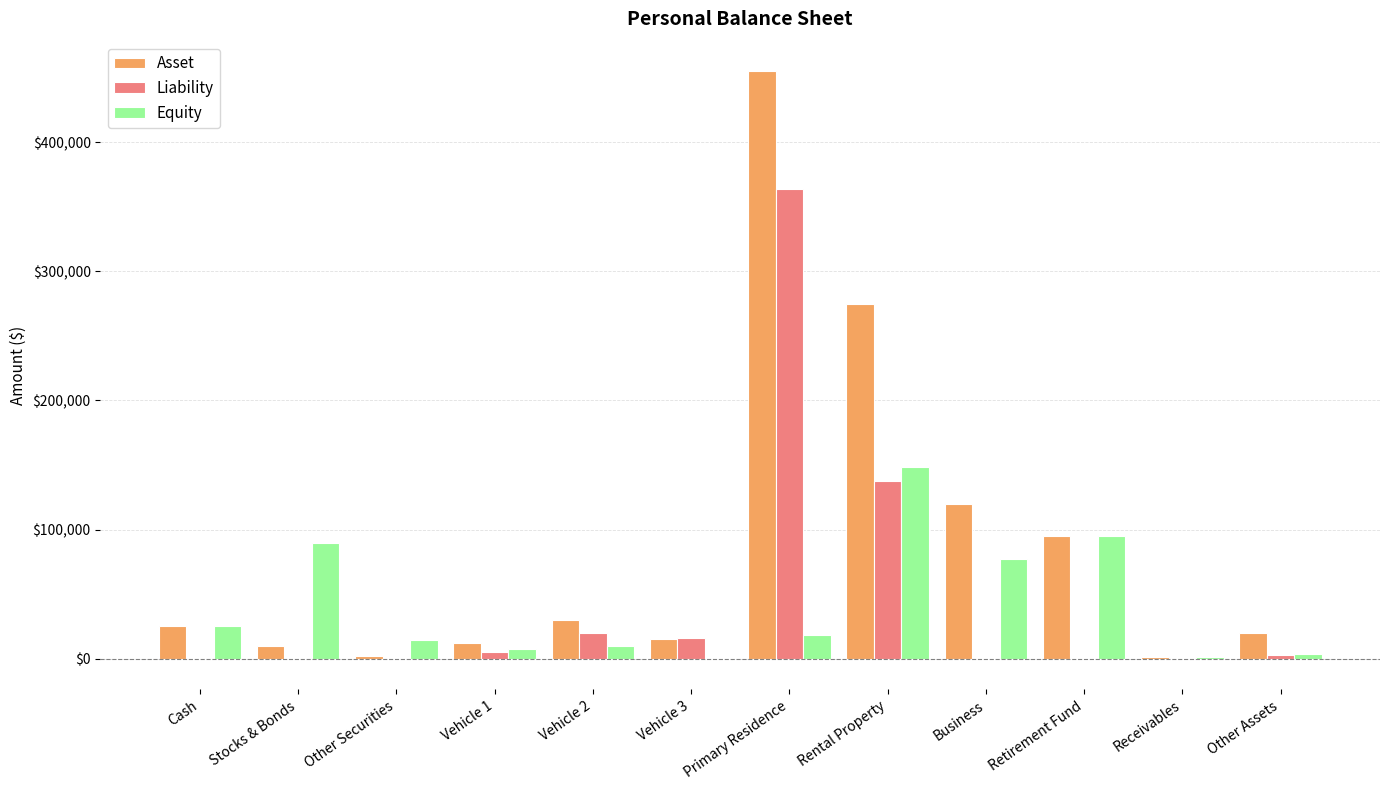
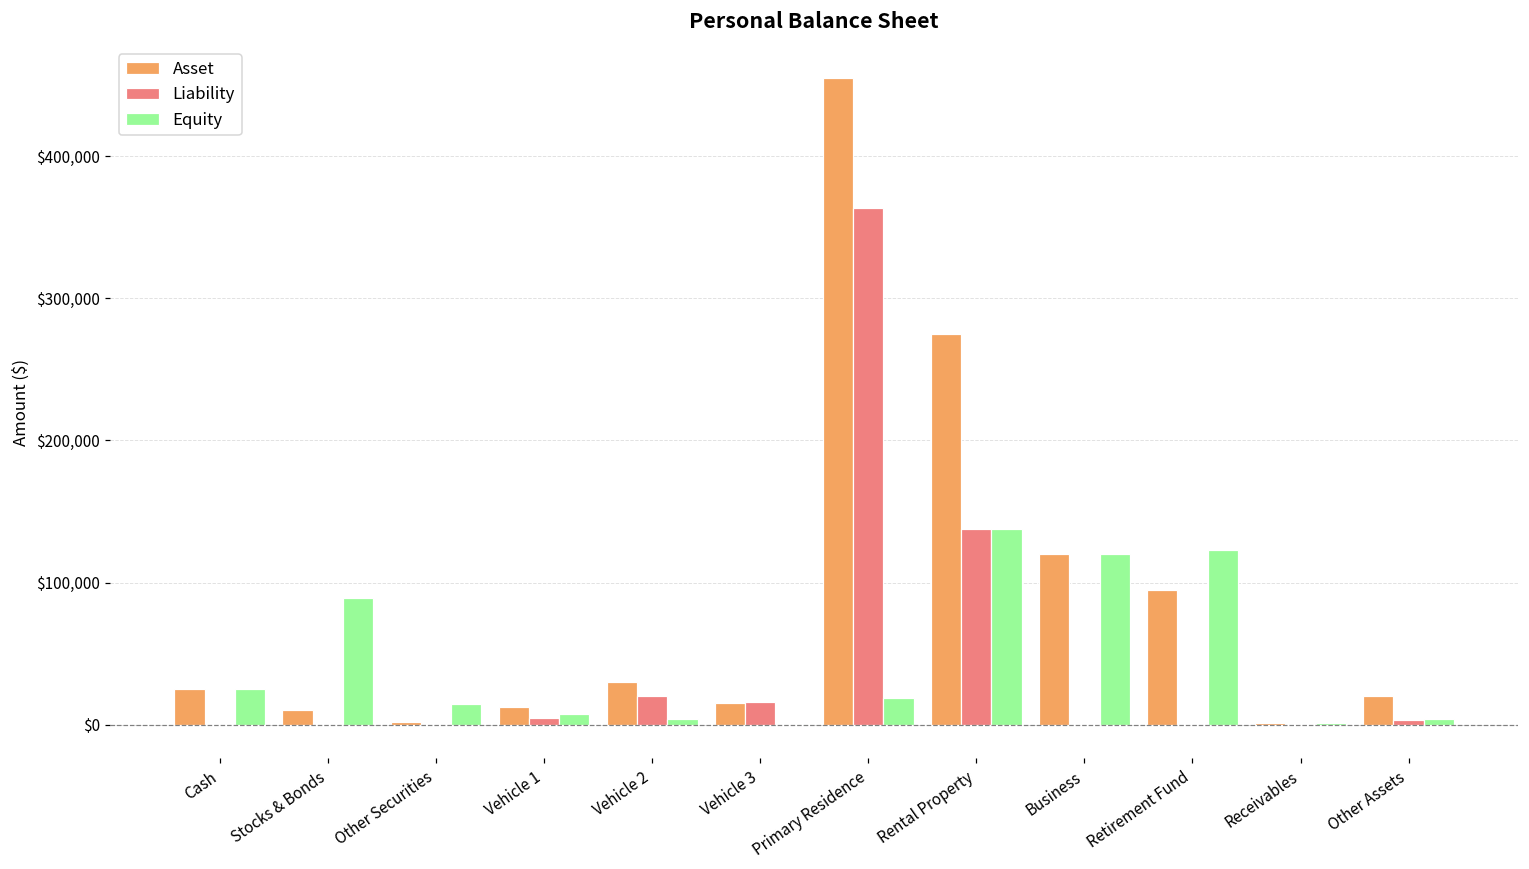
Equity, Vehicle 2: $10,000 -> $4,000
Equity, Rental Property: $149,000 -> $138,000
Equity, Business: $77,000 -> $120,000
Equity, Retirement Fund: $95,000 -> $123,000
